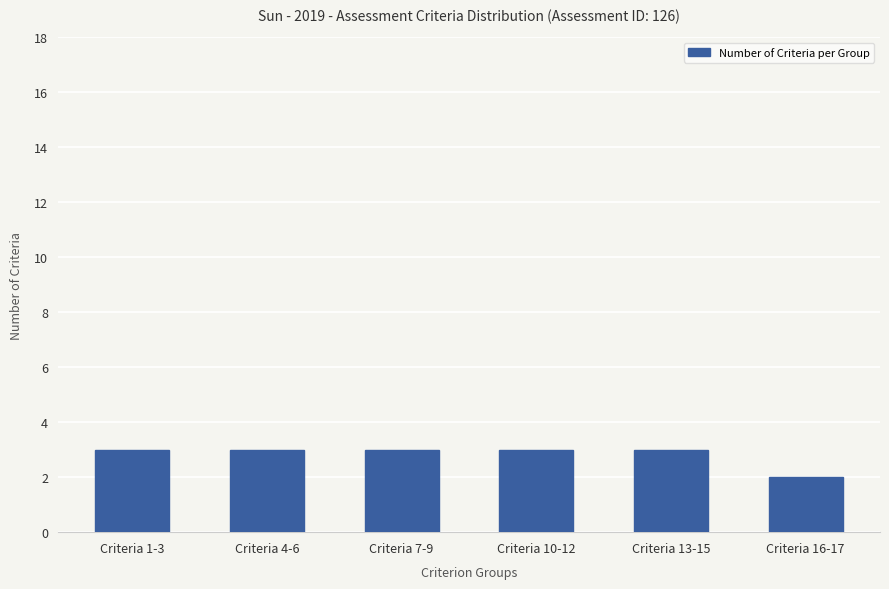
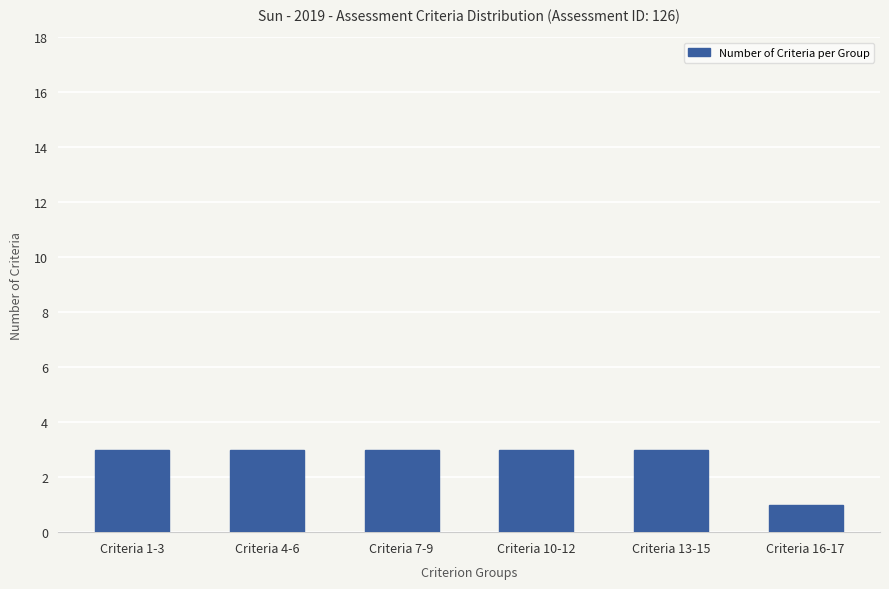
Criteria 16-17: 2 -> 1
